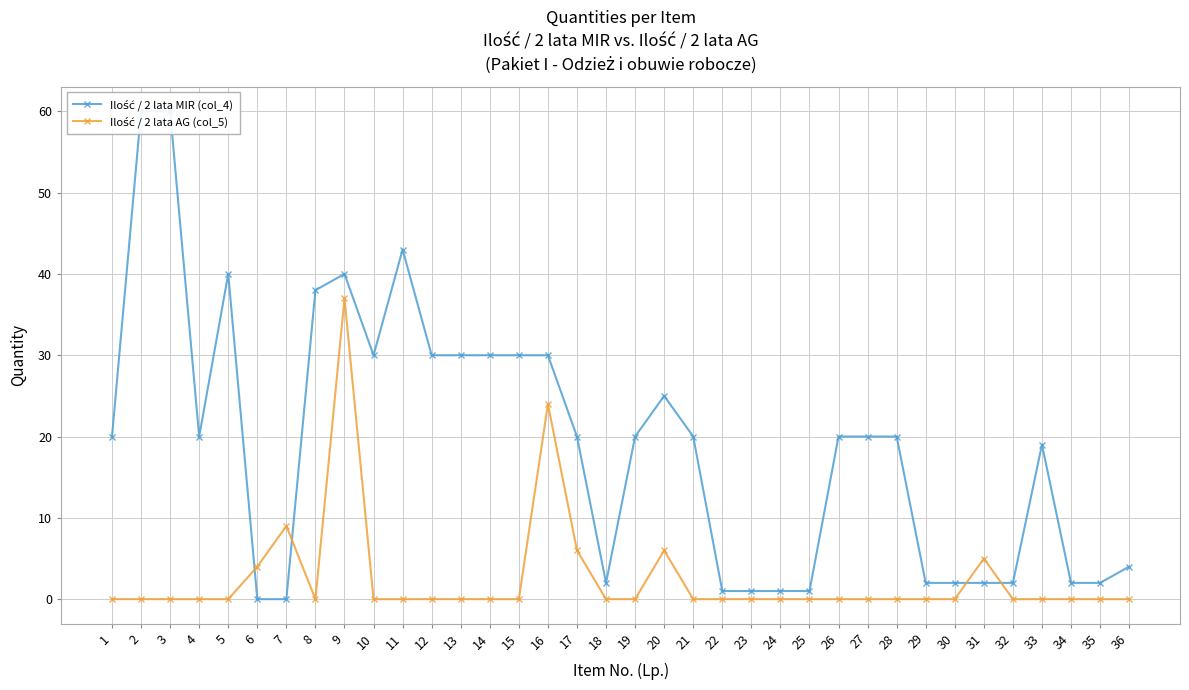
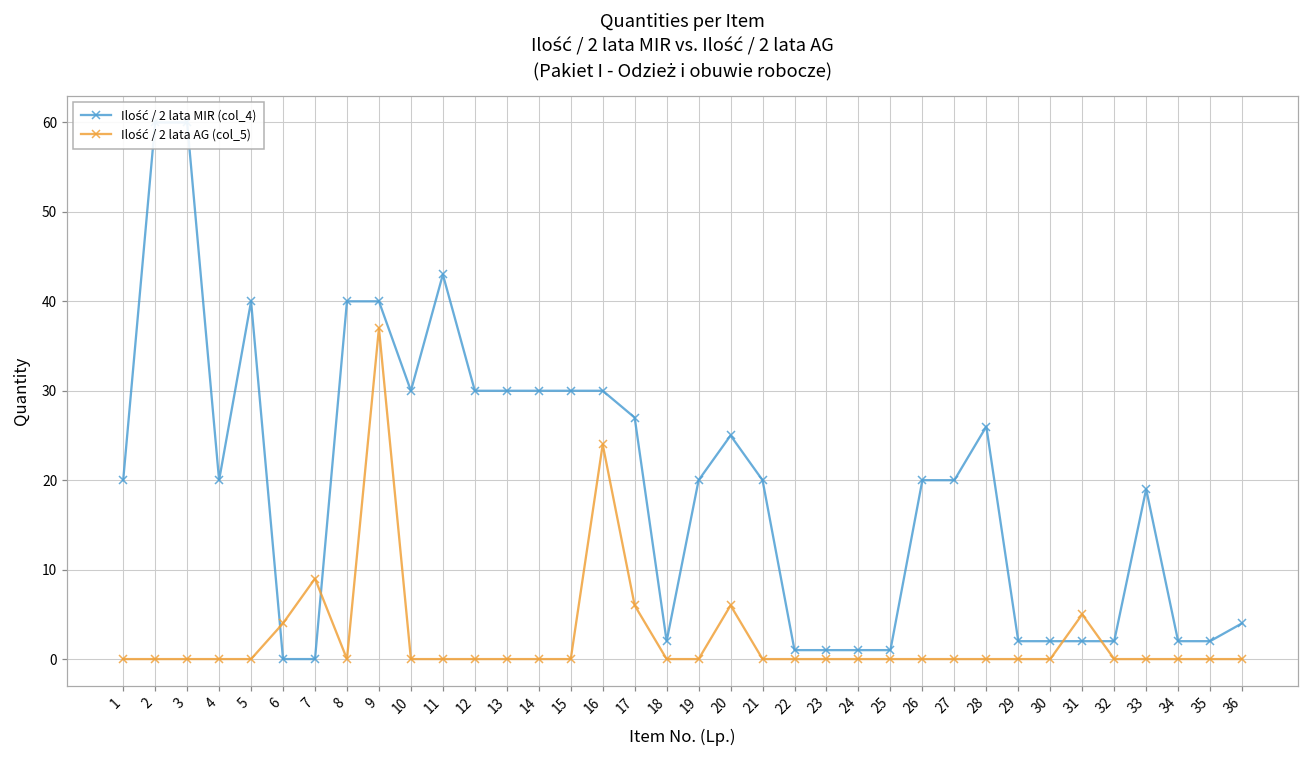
Ilość / 2 lata MIR (col_4), 8: 38 -> 40
Ilość / 2 lata MIR (col_4), 17: 20 -> 27
Ilość / 2 lata MIR (col_4), 28: 20 -> 26
